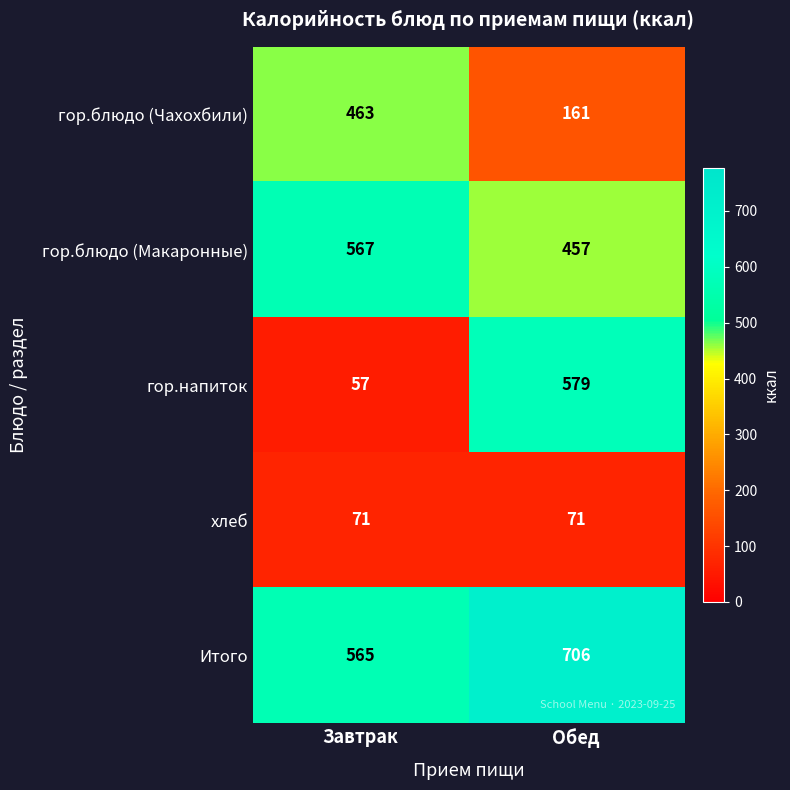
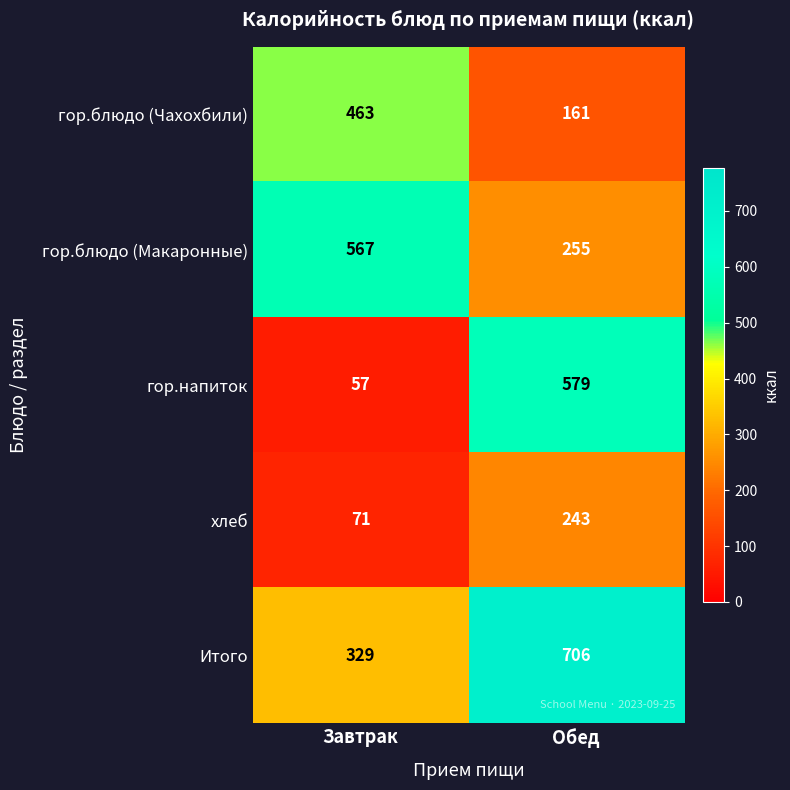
гор.блюдо (Макаронные), Обед: 457 -> 255
хлеб, Обед: 71 -> 243
Итого, Завтрак: 565 -> 329
